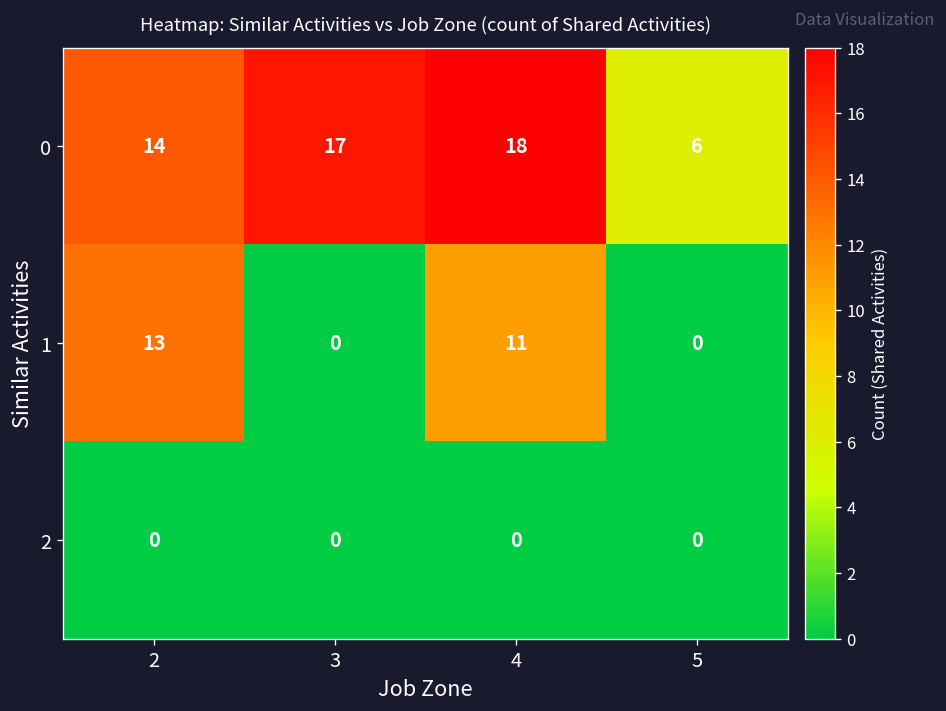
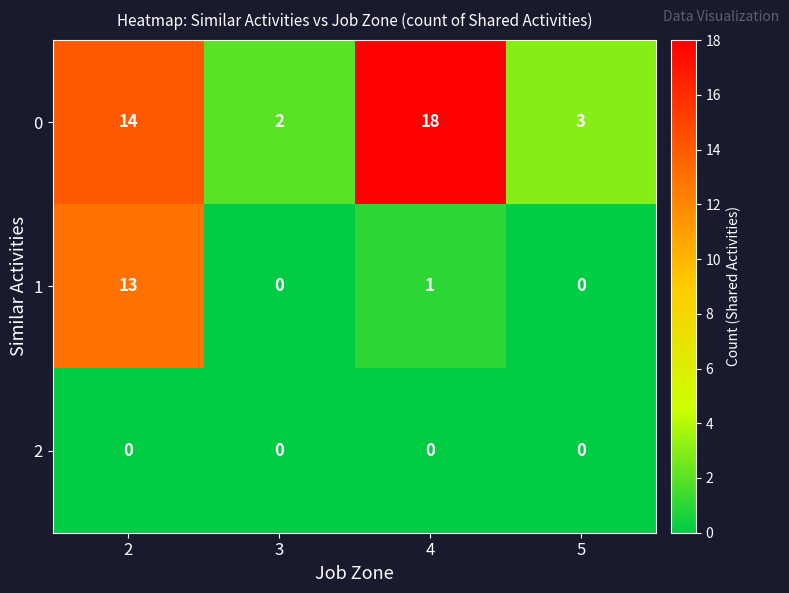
0, 3: 17 -> 2
0, 5: 6 -> 3
1, 4: 11 -> 1
